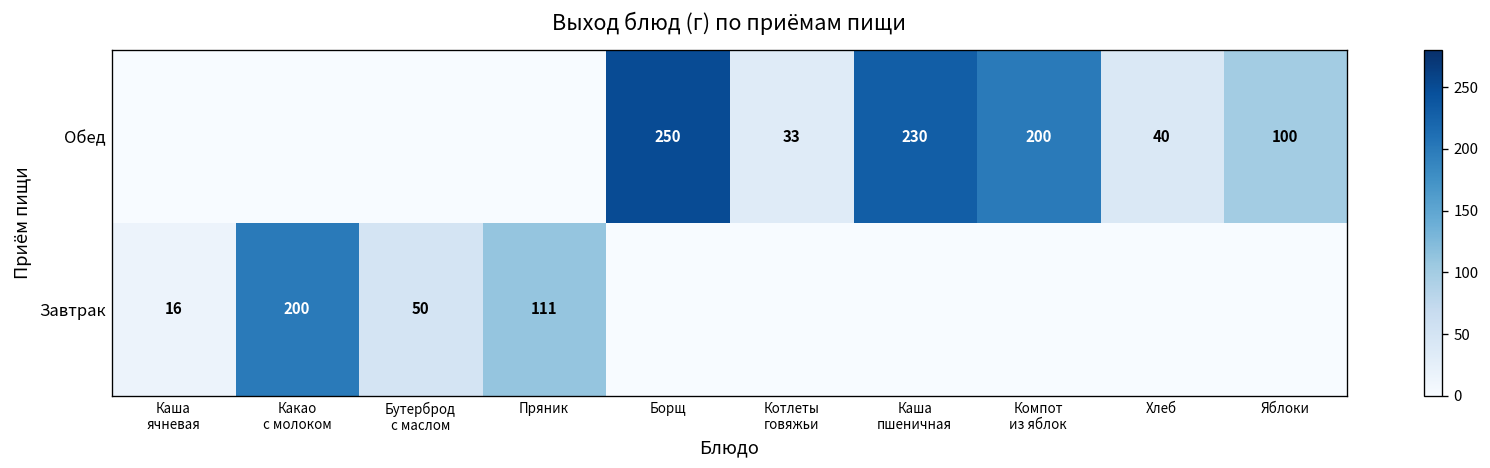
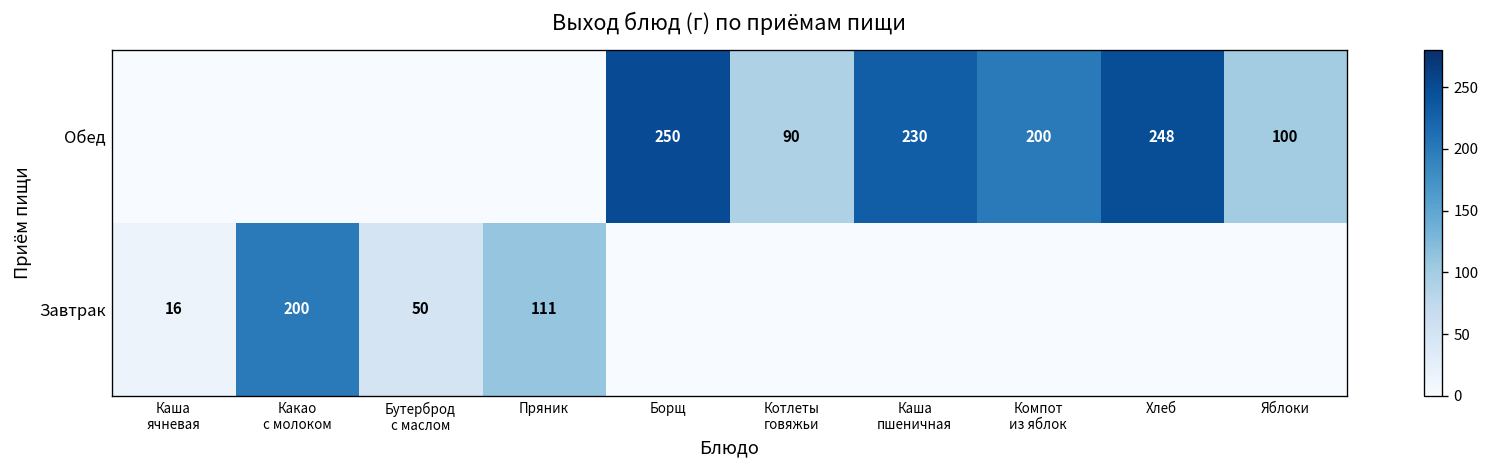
Обед, Котлеты говяжьи: 33 -> 90
Обед, Хлеб: 40 -> 248
